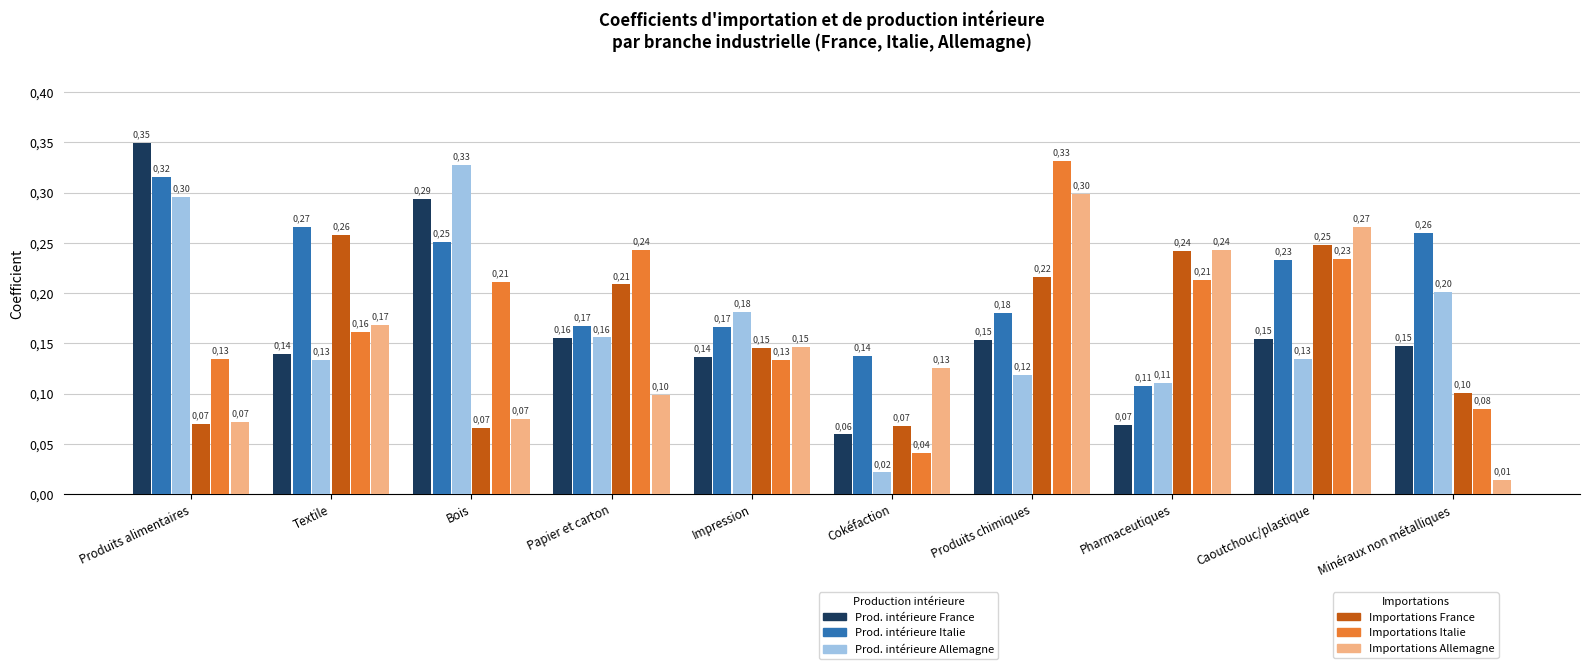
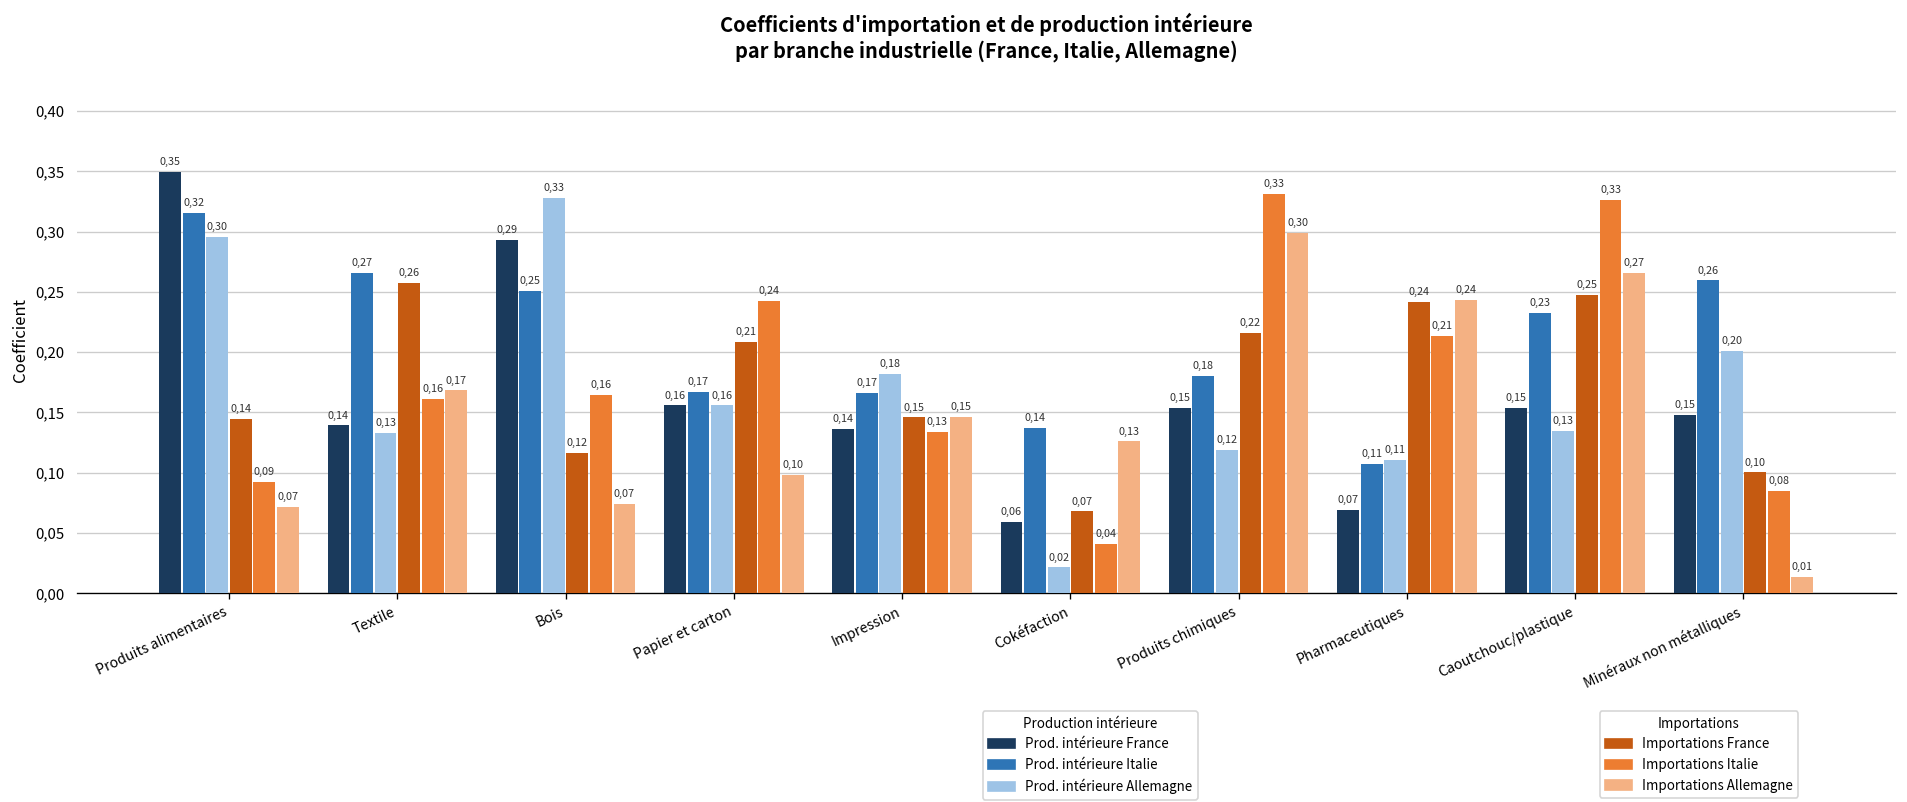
Importations France, Produits alimentaires: 0,07 -> 0,14
Importations Italie, Produits alimentaires: 0,13 -> 0,09
Importations France, Bois: 0,07 -> 0,12
Importations Italie, Bois: 0,21 -> 0,16
Importations Italie, Caoutchouc/plastique: 0,23 -> 0,33
